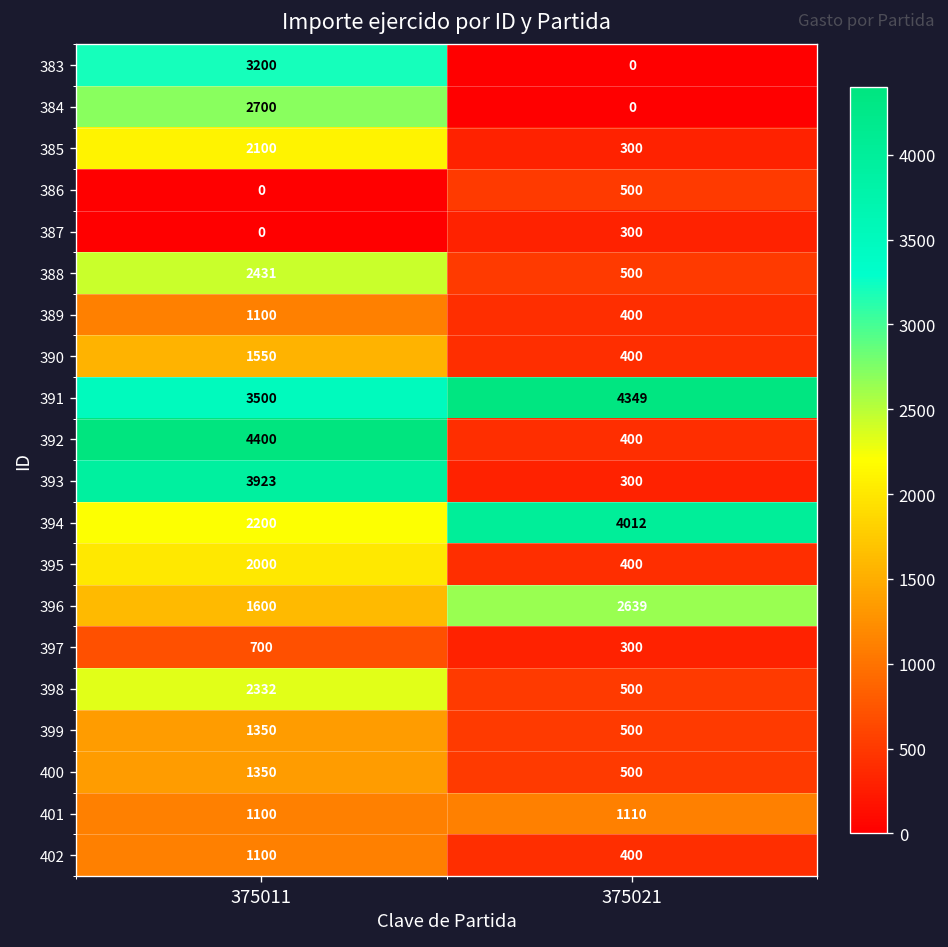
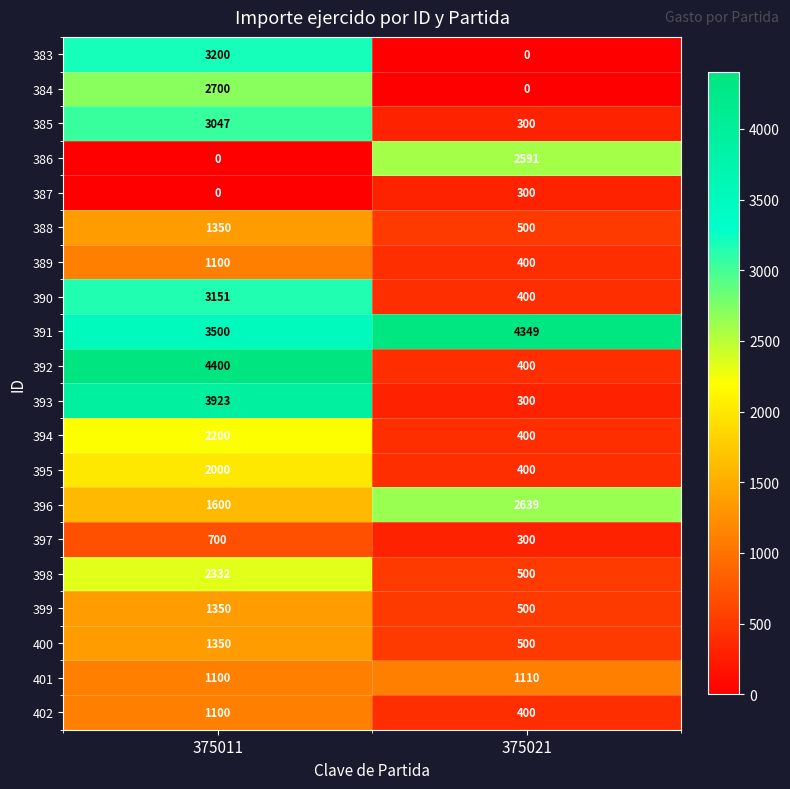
385, 375011: 2100 -> 3047
386, 375021: 500 -> 2591
388, 375011: 2431 -> 1350
390, 375011: 1550 -> 3151
394, 375021: 4012 -> 400
